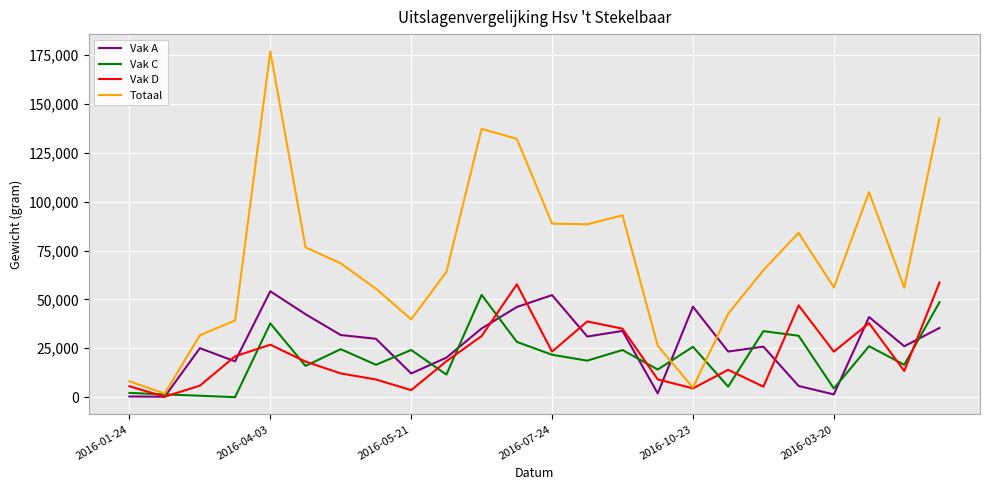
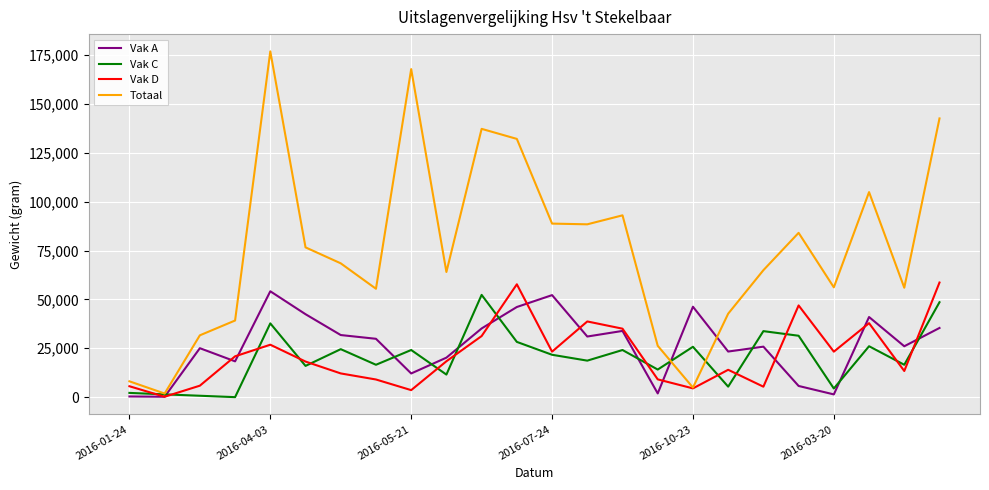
Totaal, 2016-05-21: 40,000 -> 168,000
